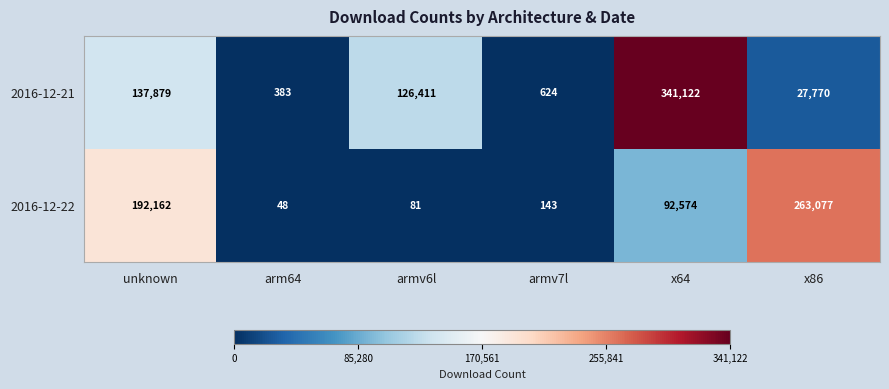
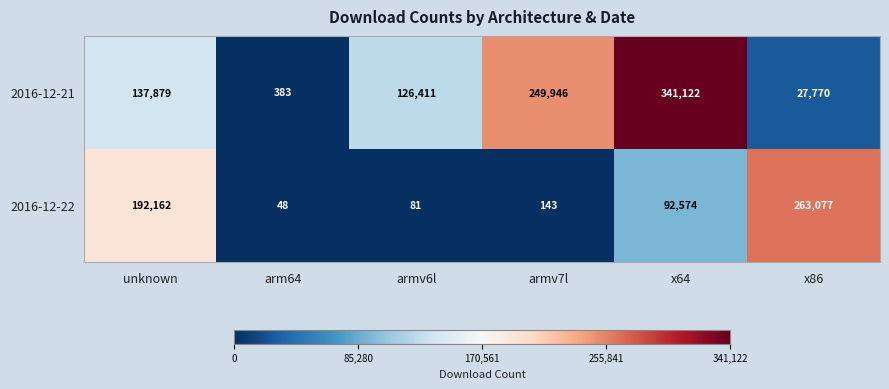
2016-12-21, armv7l: 624 -> 249,946
